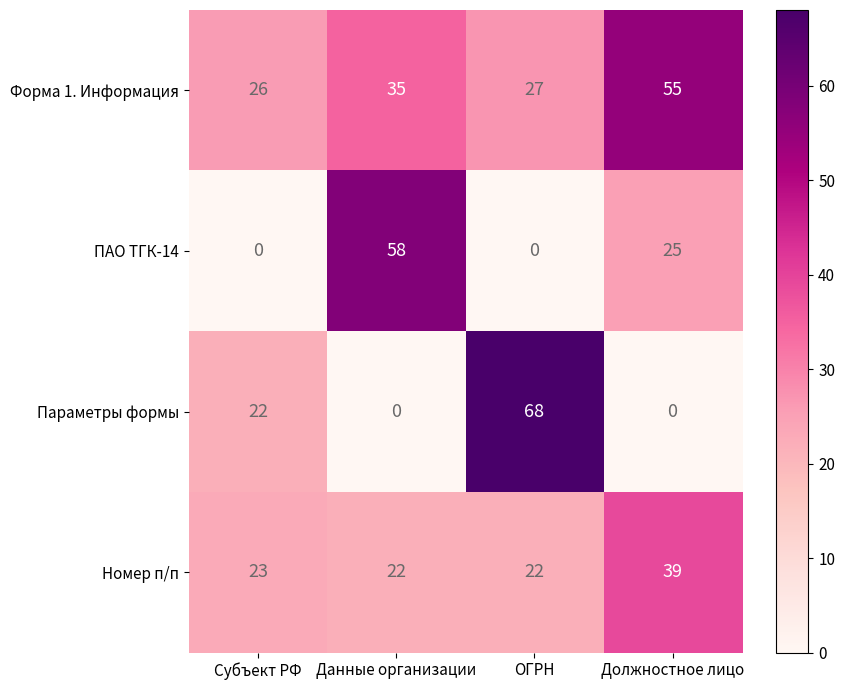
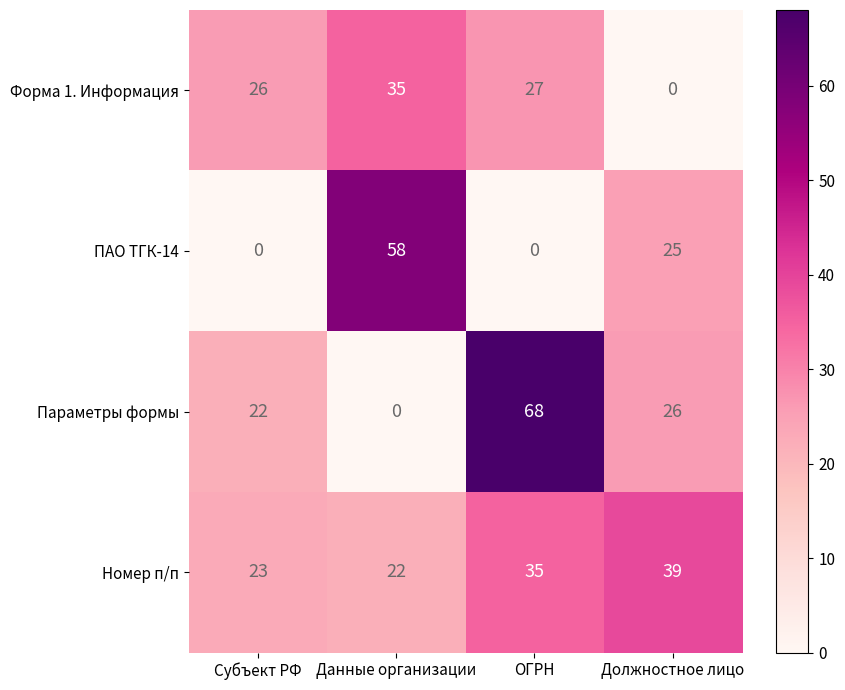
Форма 1. Информация, Должностное лицо: 55 -> 0
Параметры формы, Должностное лицо: 0 -> 26
Номер п/п, ОГРН: 22 -> 35
